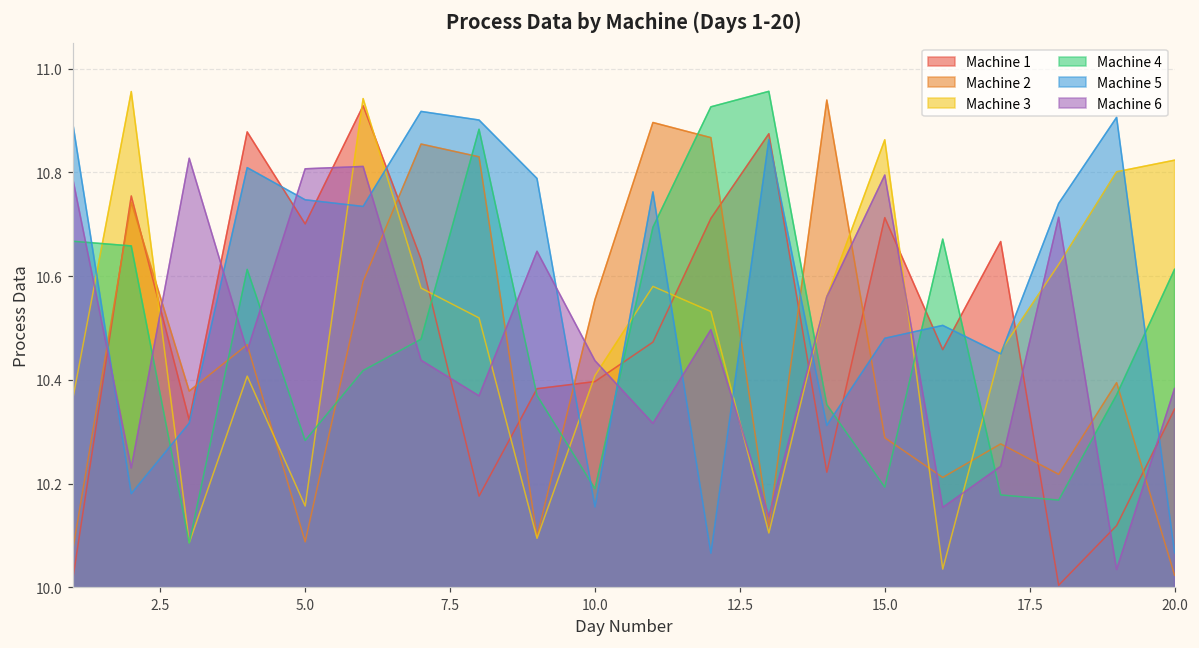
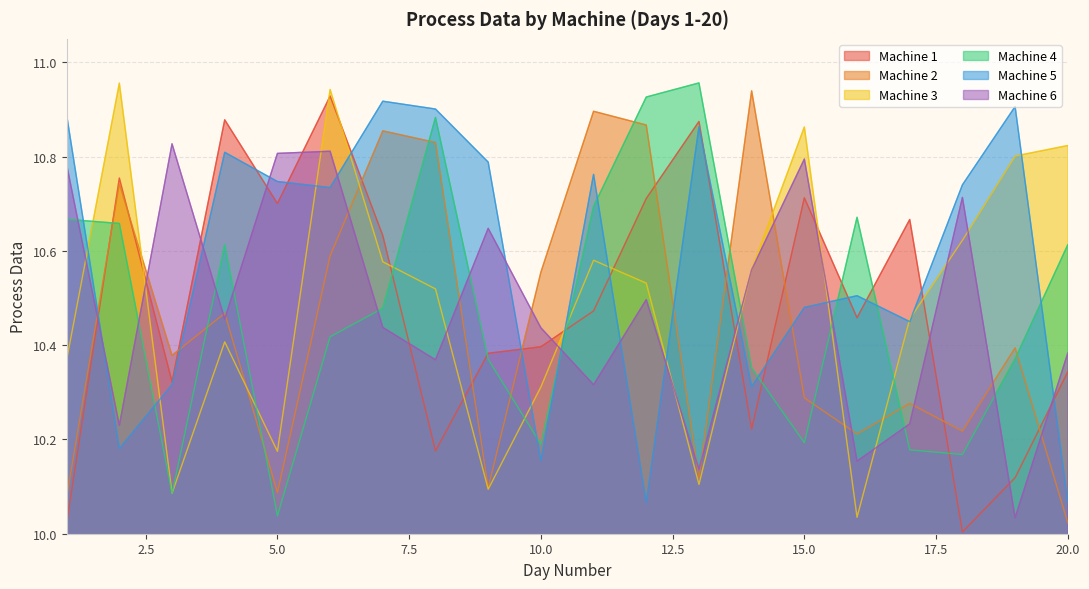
Machine 3, 5.0: 10.16 -> 10.17
Machine 4, 5.0: 10.28 -> 10.04
Machine 3, 10.0: 10.41 -> 10.31
